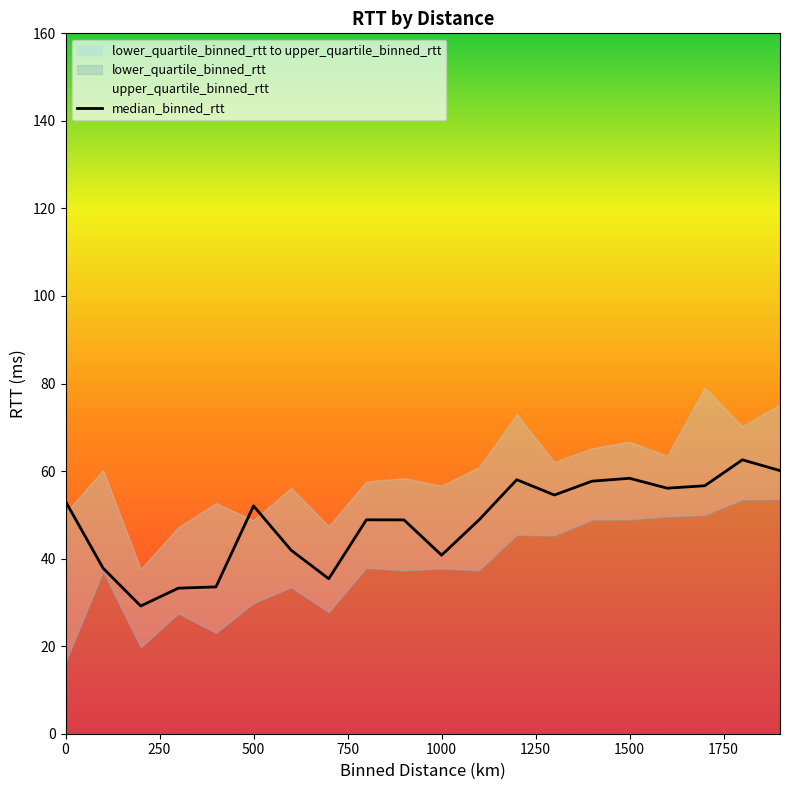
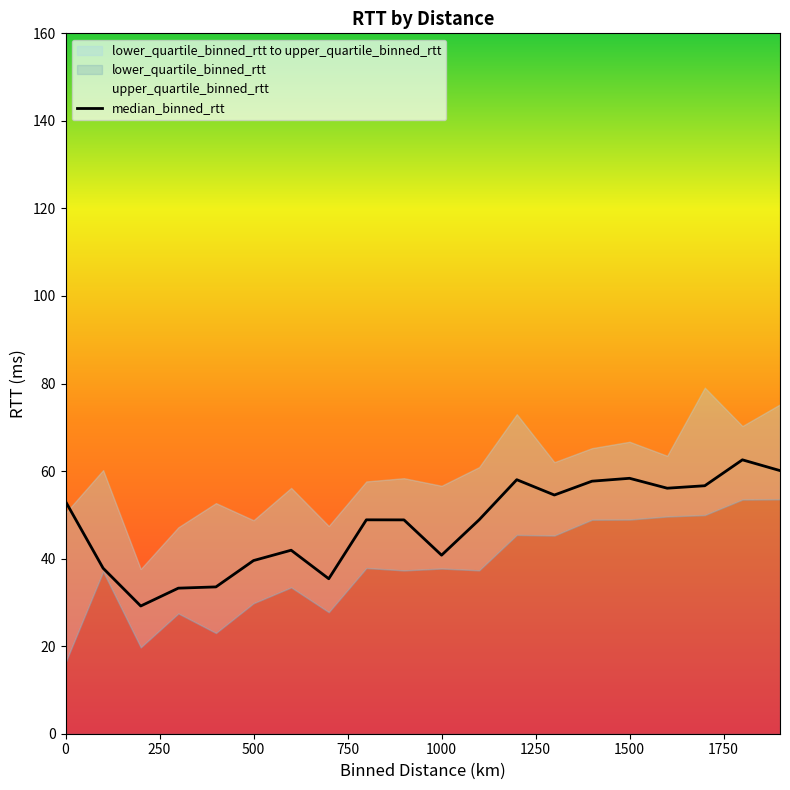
median_binned_rtt, 500: 52 -> 40
